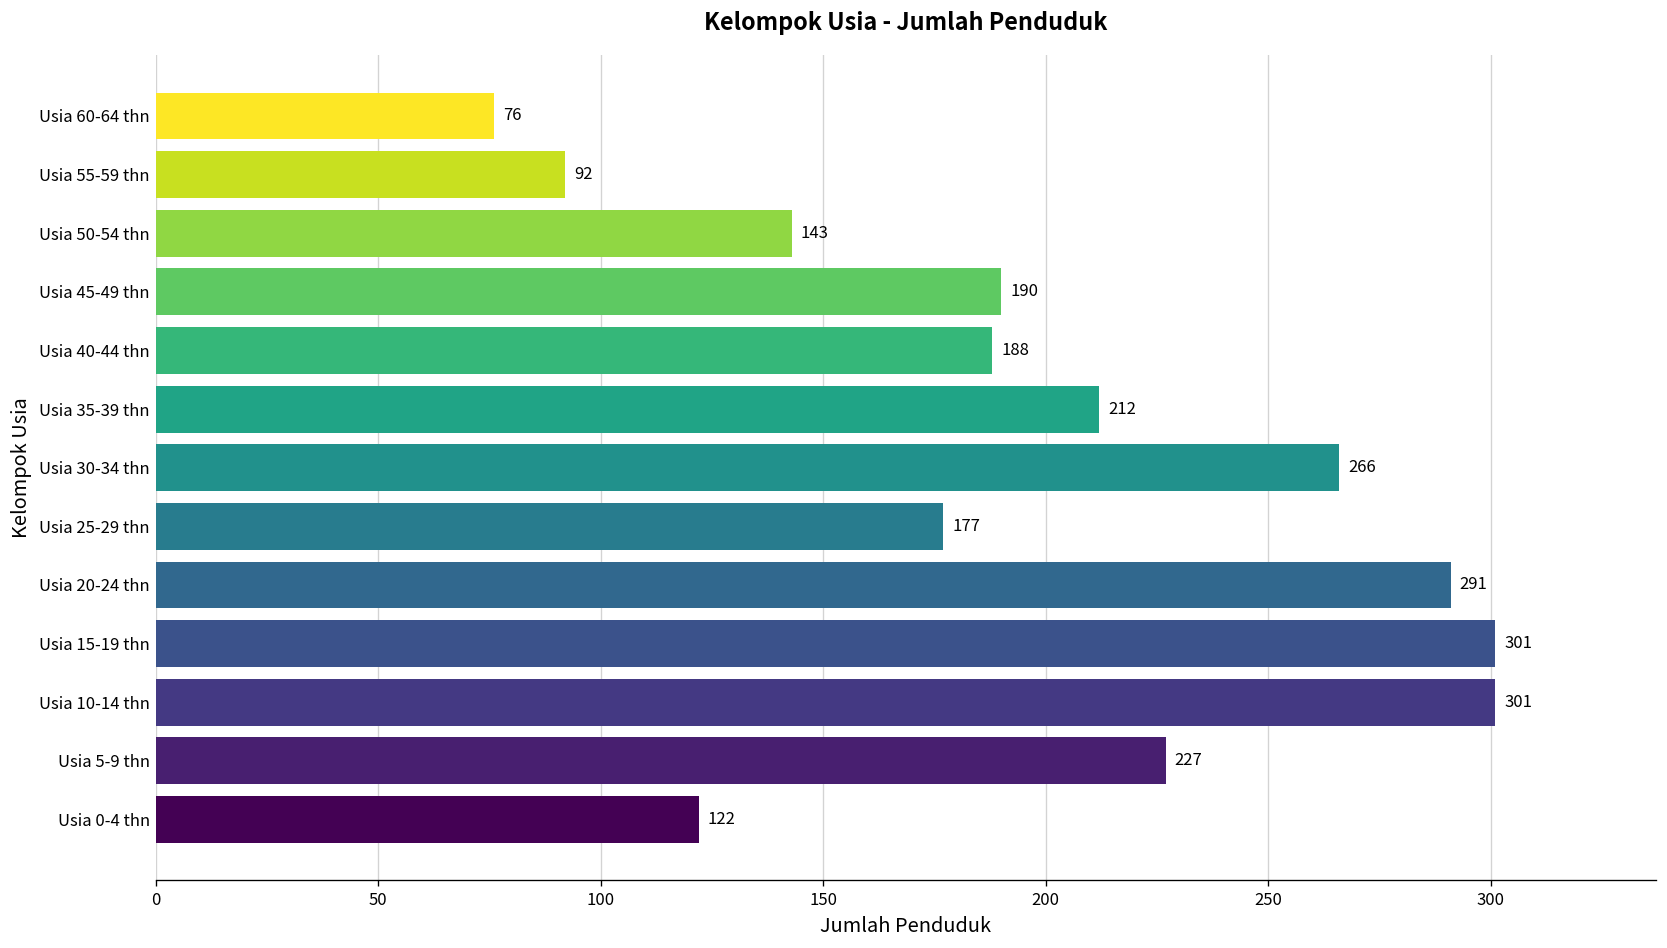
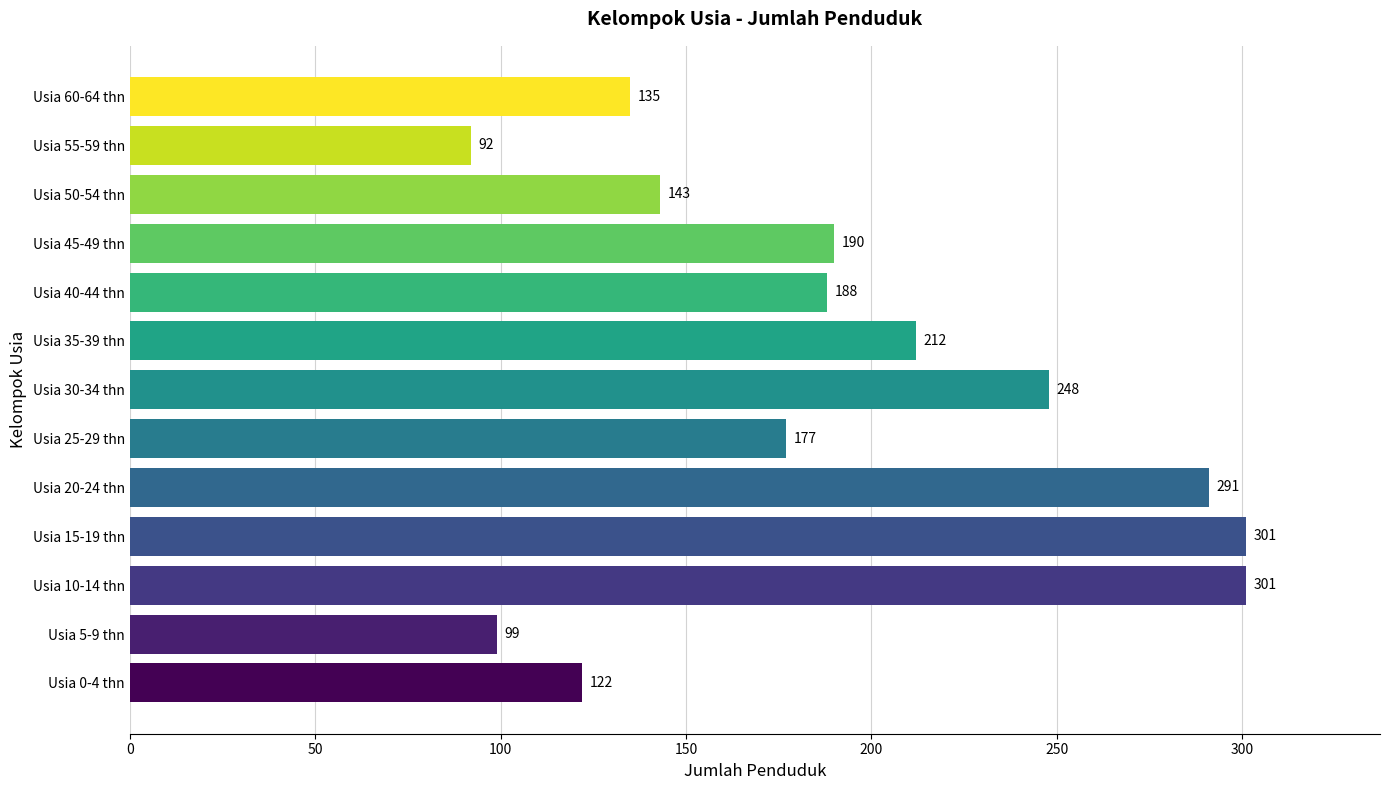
Usia 60-64 thn: 76 -> 135
Usia 30-34 thn: 266 -> 248
Usia 5-9 thn: 227 -> 99
